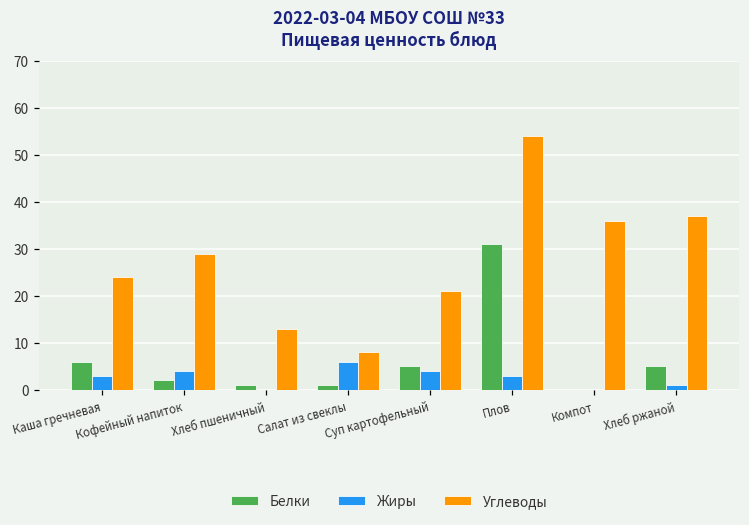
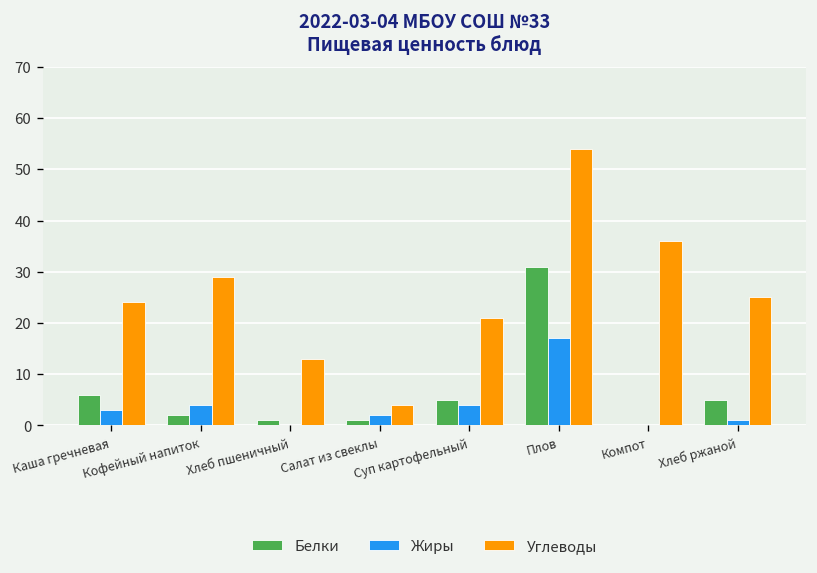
Жиры, Салат из свеклы: 6 -> 2
Углеводы, Салат из свеклы: 8 -> 4
Жиры, Плов: 3 -> 17
Углеводы, Хлеб ржаной: 37 -> 25
